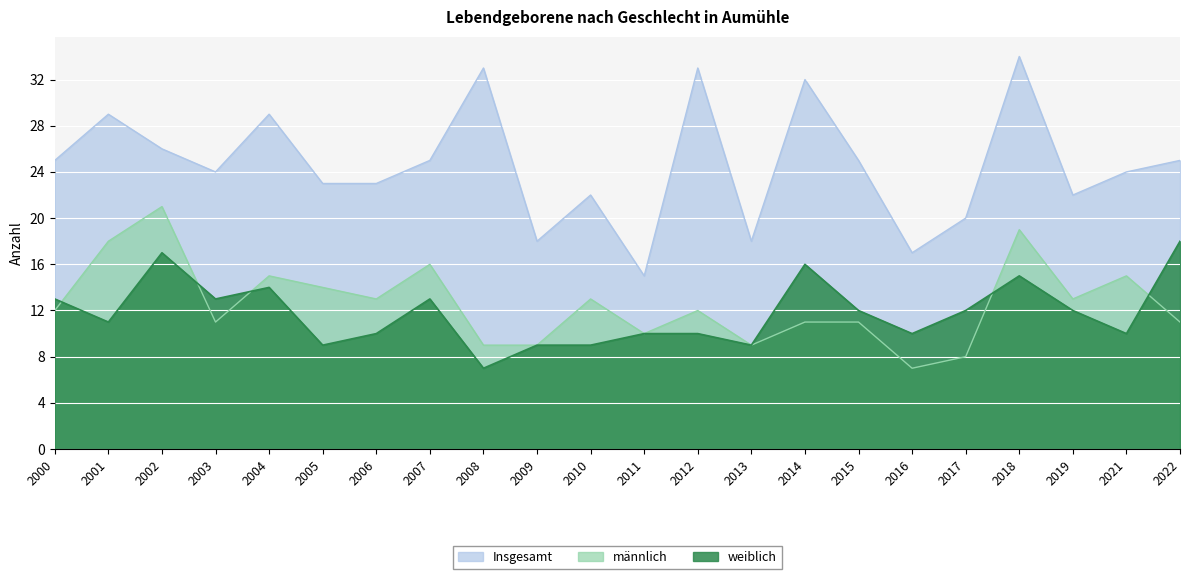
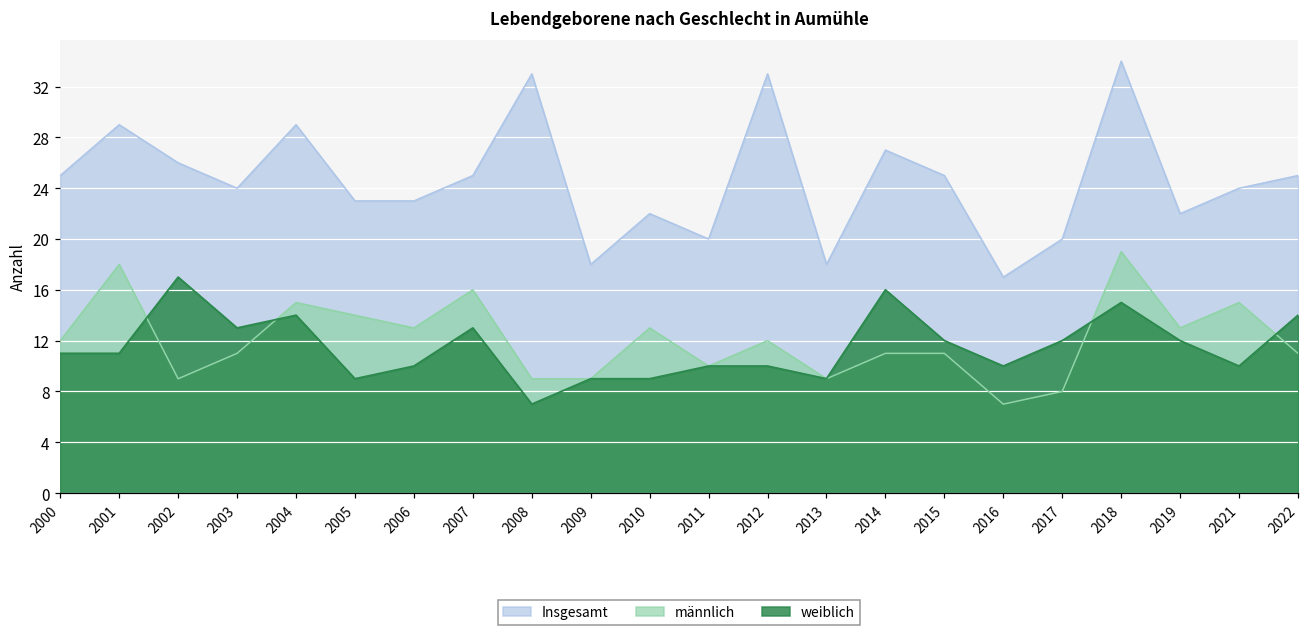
weiblich, 2000: 13 -> 11
männlich, 2002: 21 -> 9
Insgesamt, 2011: 15 -> 20
Insgesamt, 2014: 32 -> 27
weiblich, 2022: 18 -> 14
